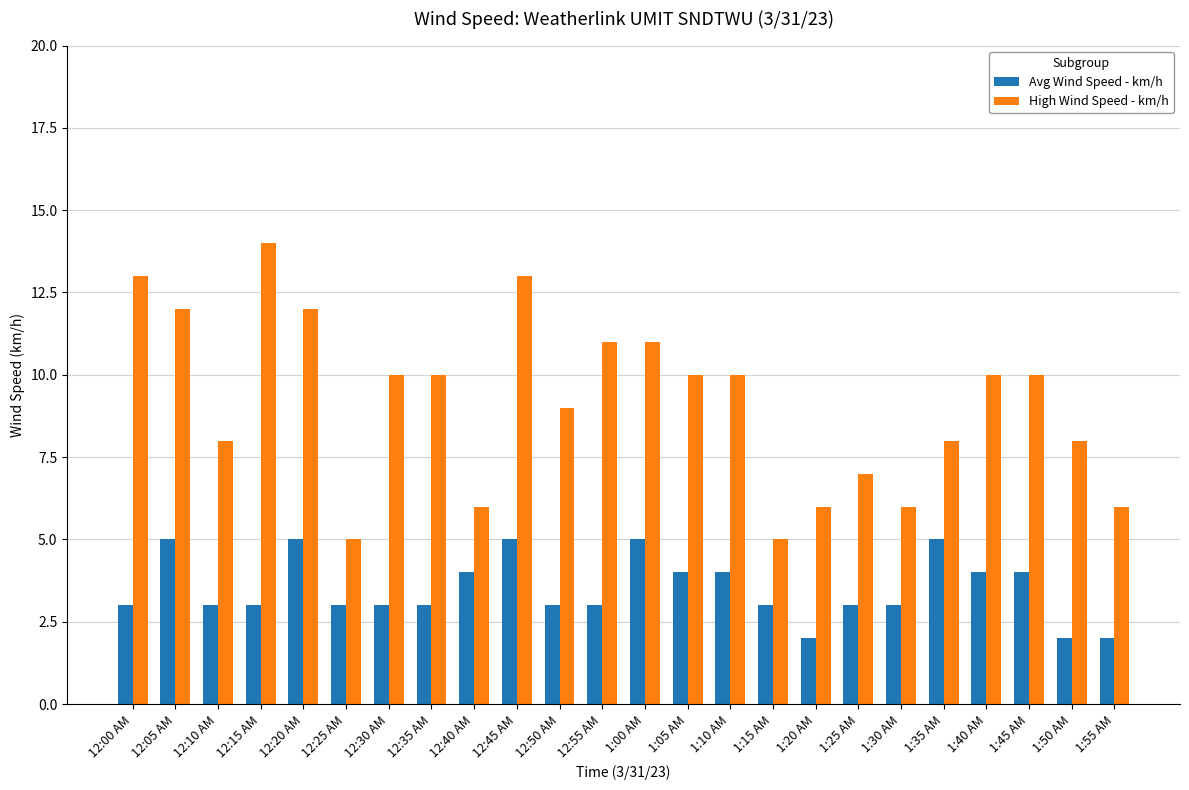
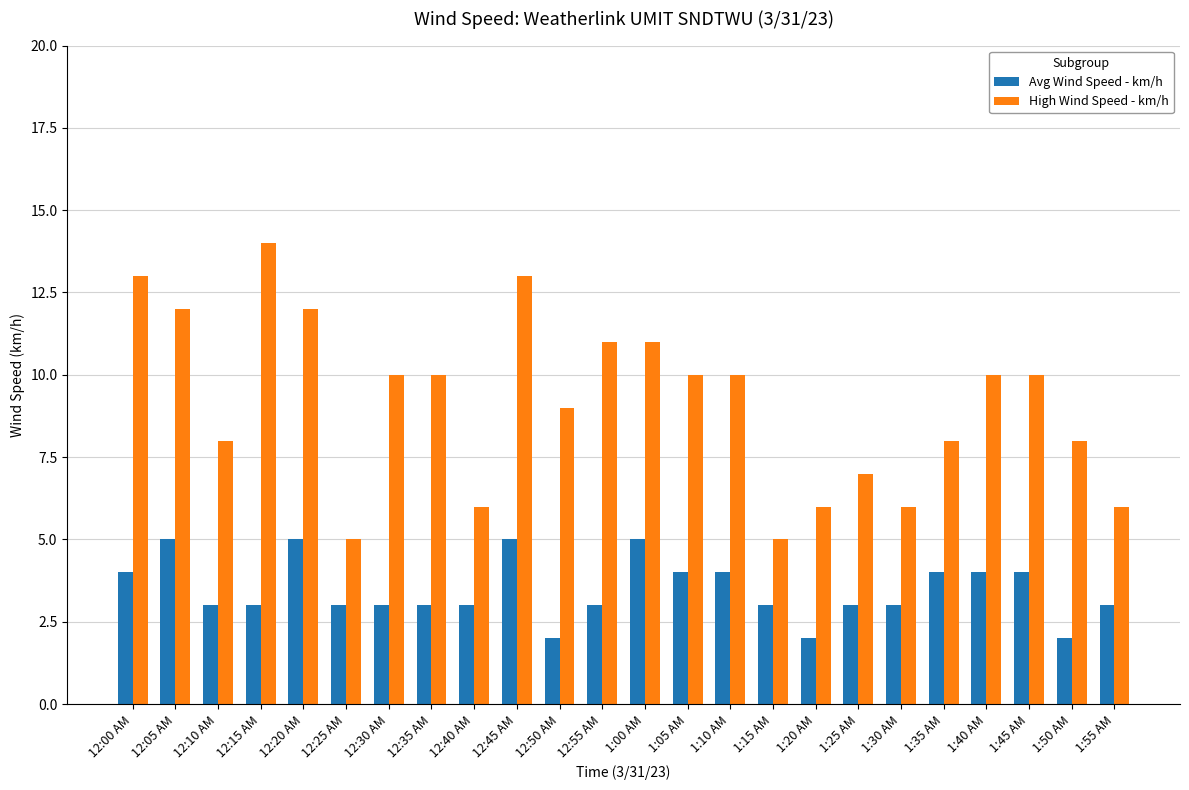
Avg Wind Speed - km/h, 12:00 AM: 3 -> 4
Avg Wind Speed - km/h, 12:40 AM: 4 -> 3
Avg Wind Speed - km/h, 12:50 AM: 3 -> 2
Avg Wind Speed - km/h, 1:35 AM: 5 -> 4
Avg Wind Speed - km/h, 1:55 AM: 2 -> 3
